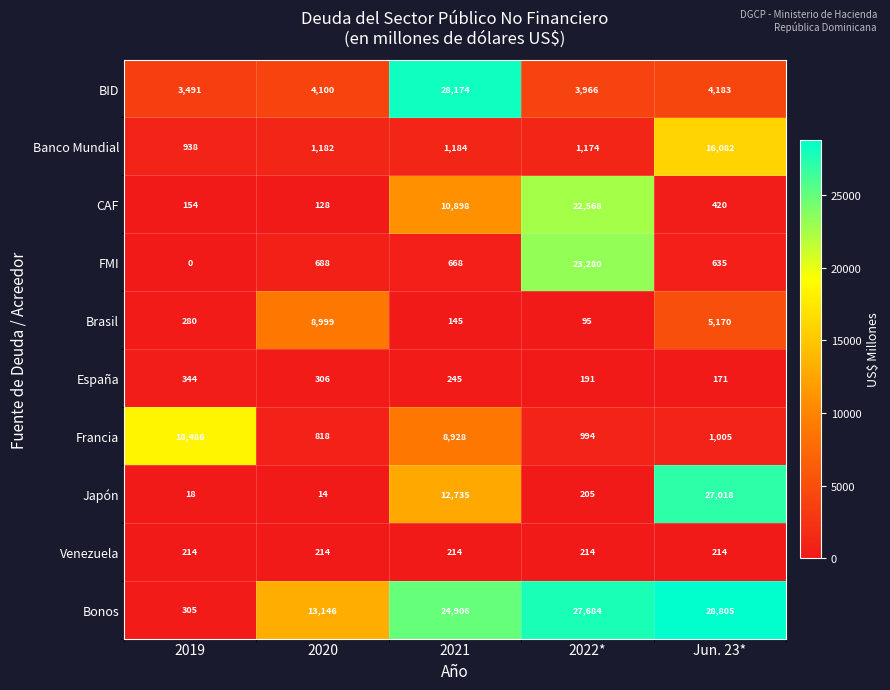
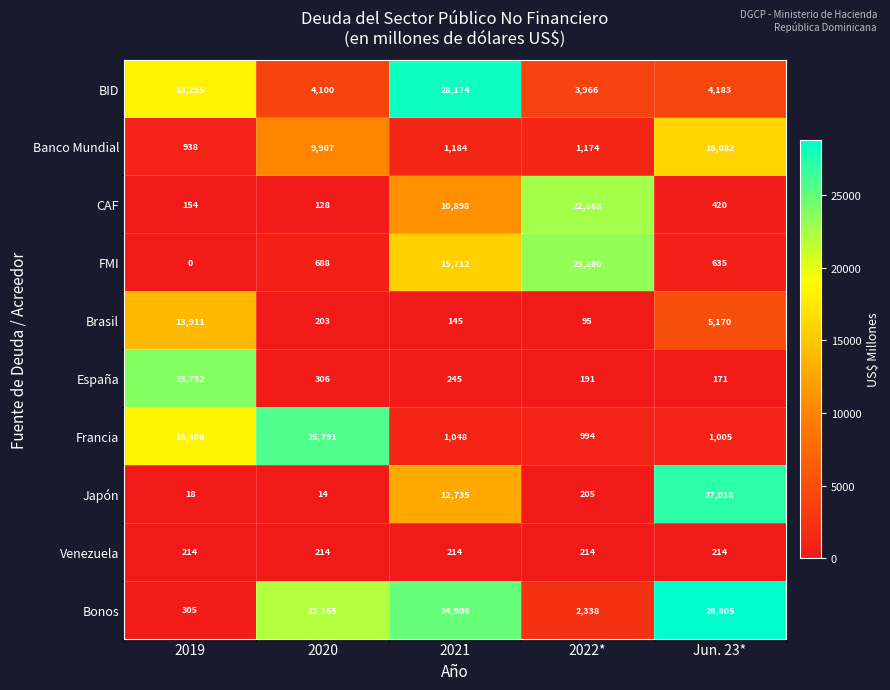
BID, 2019: 3,491 -> 18,295
Banco Mundial, 2020: 1,182 -> 9,907
FMI, 2021: 668 -> 15,712
Brasil, 2019: 280 -> 13,911
Brasil, 2020: 8,999 -> 203
España, 2019: 344 -> 23,752
Francia, 2020: 818 -> 25,791
Francia, 2021: 8,928 -> 1,048
Bonos, 2020: 13,146 -> 22,165
Bonos, 2022*: 27,684 -> 2,338
